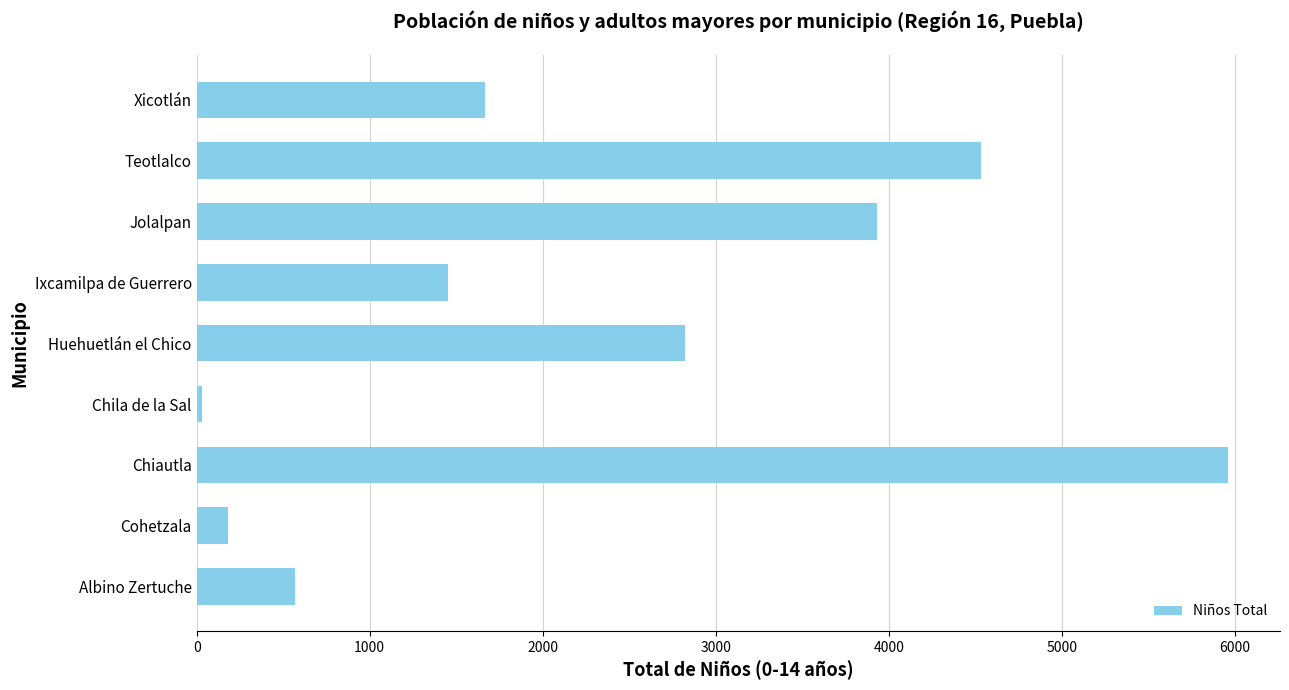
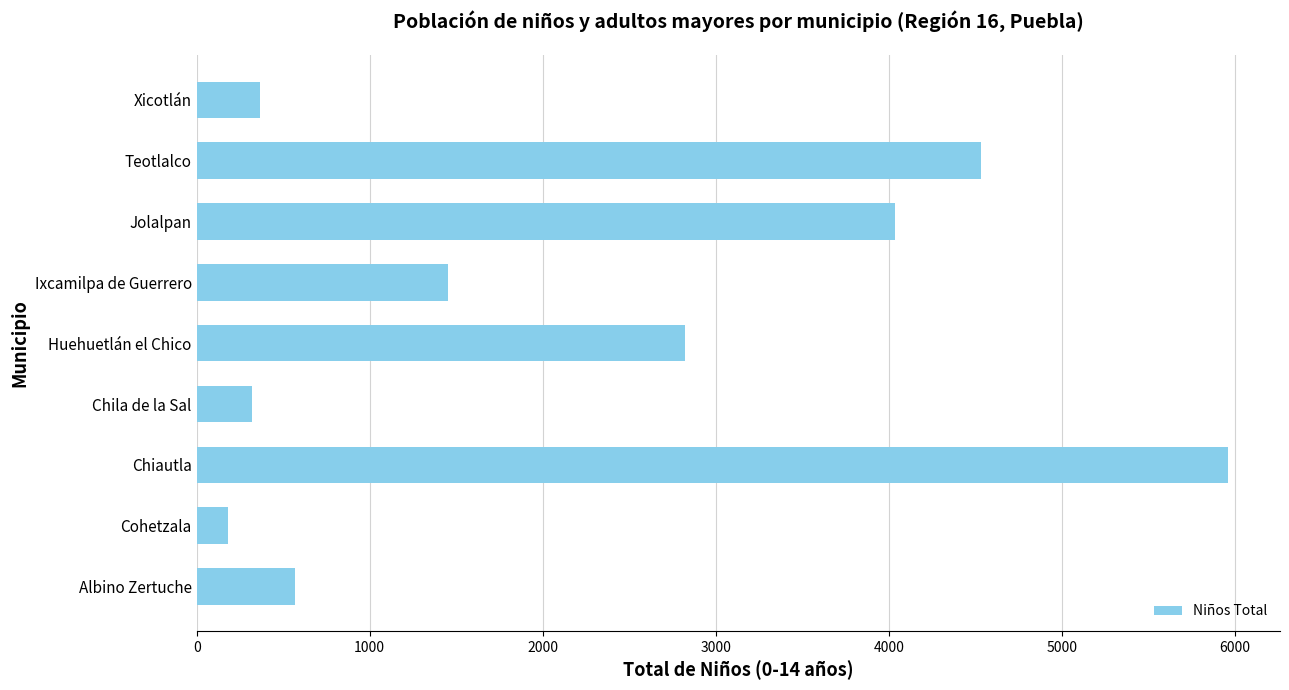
Xicotlán: 1670 -> 360
Jolalpan: 3930 -> 4040
Chila de la Sal: 30 -> 320
